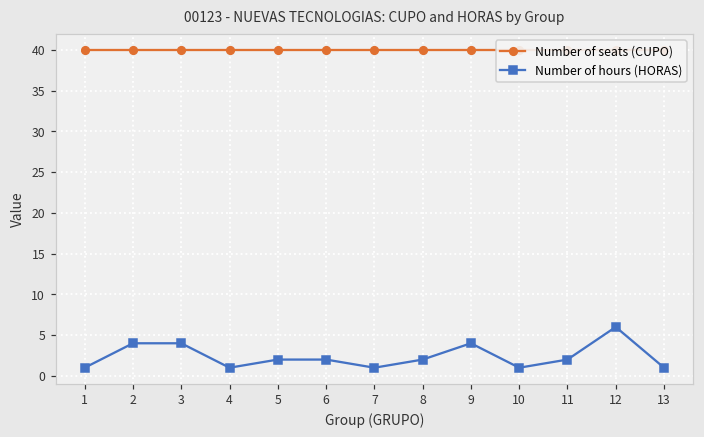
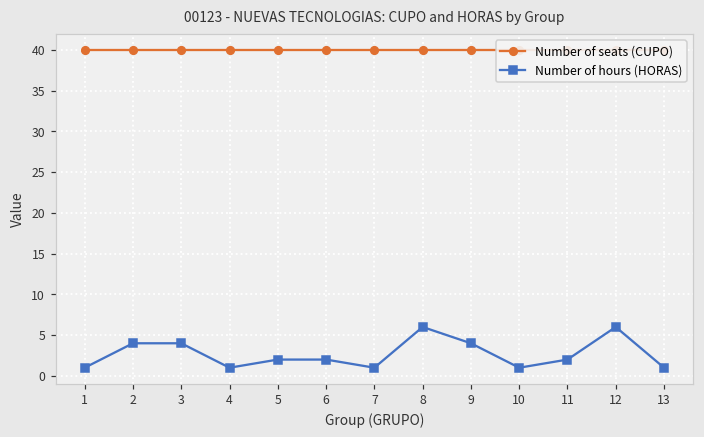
Number of hours (HORAS), 8: 2 -> 6
